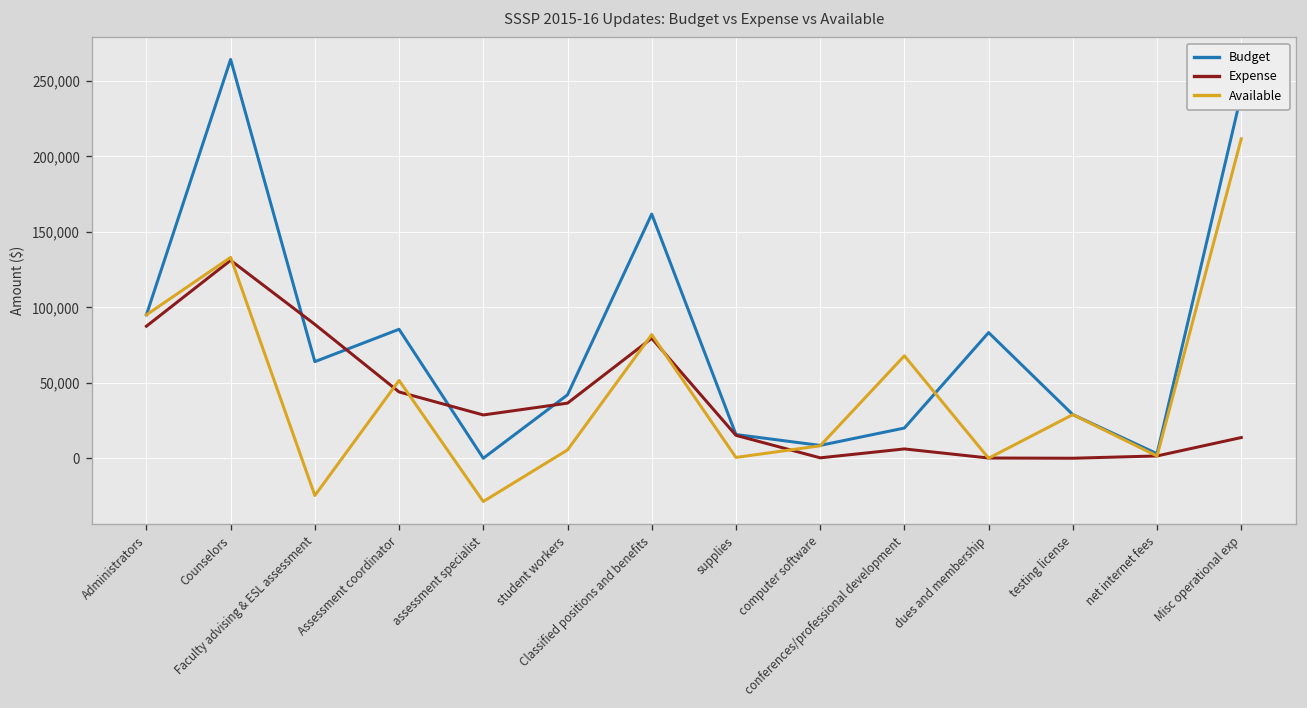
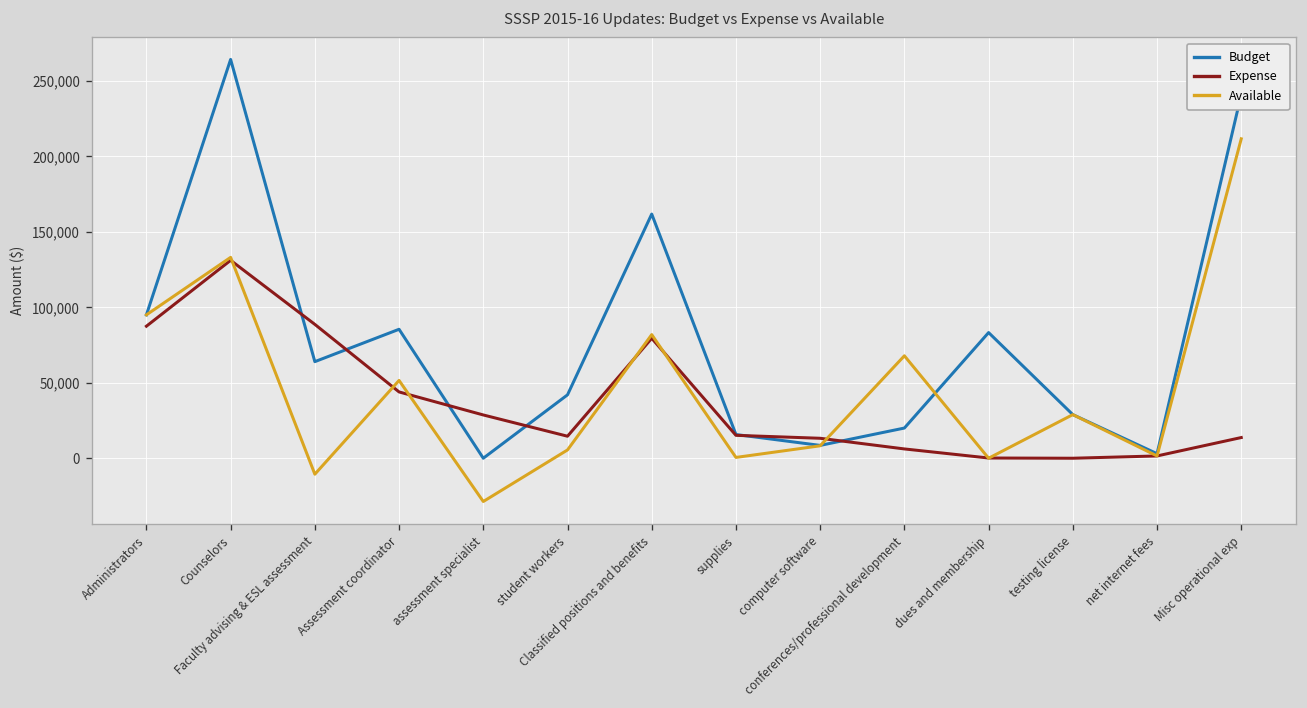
Available, Faculty advising & ESL assessment: -25,000 -> -11,000
Expense, student workers: 37,000 -> 15,000
Expense, computer software: 0 -> 13,000
